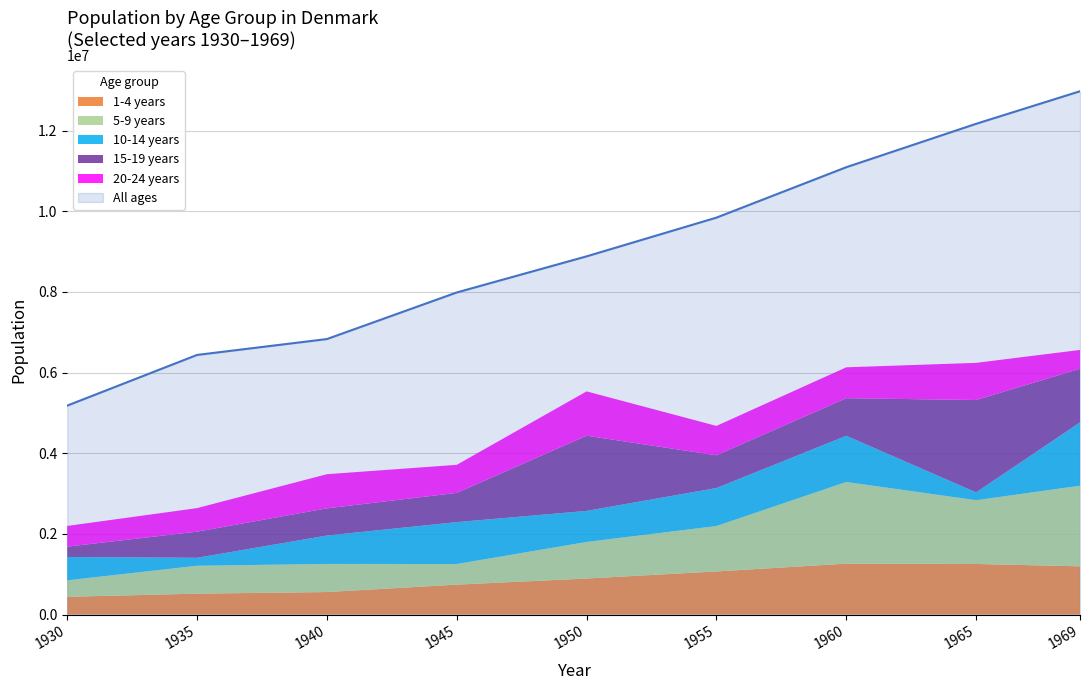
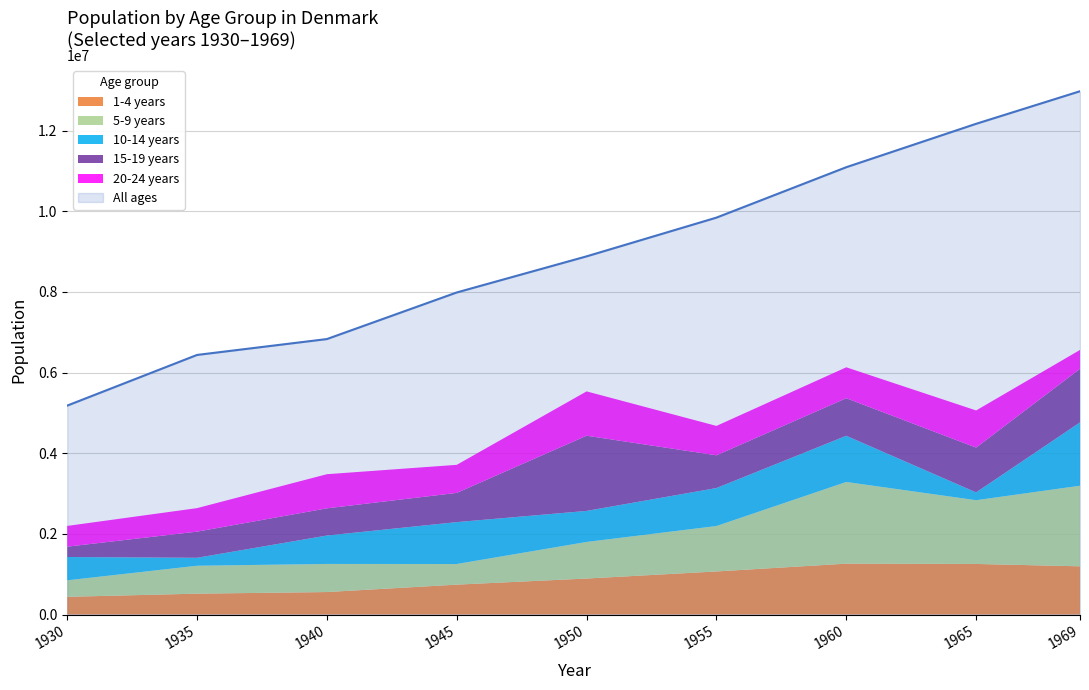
15-19 years, 1965: 2300000 -> 1100000
